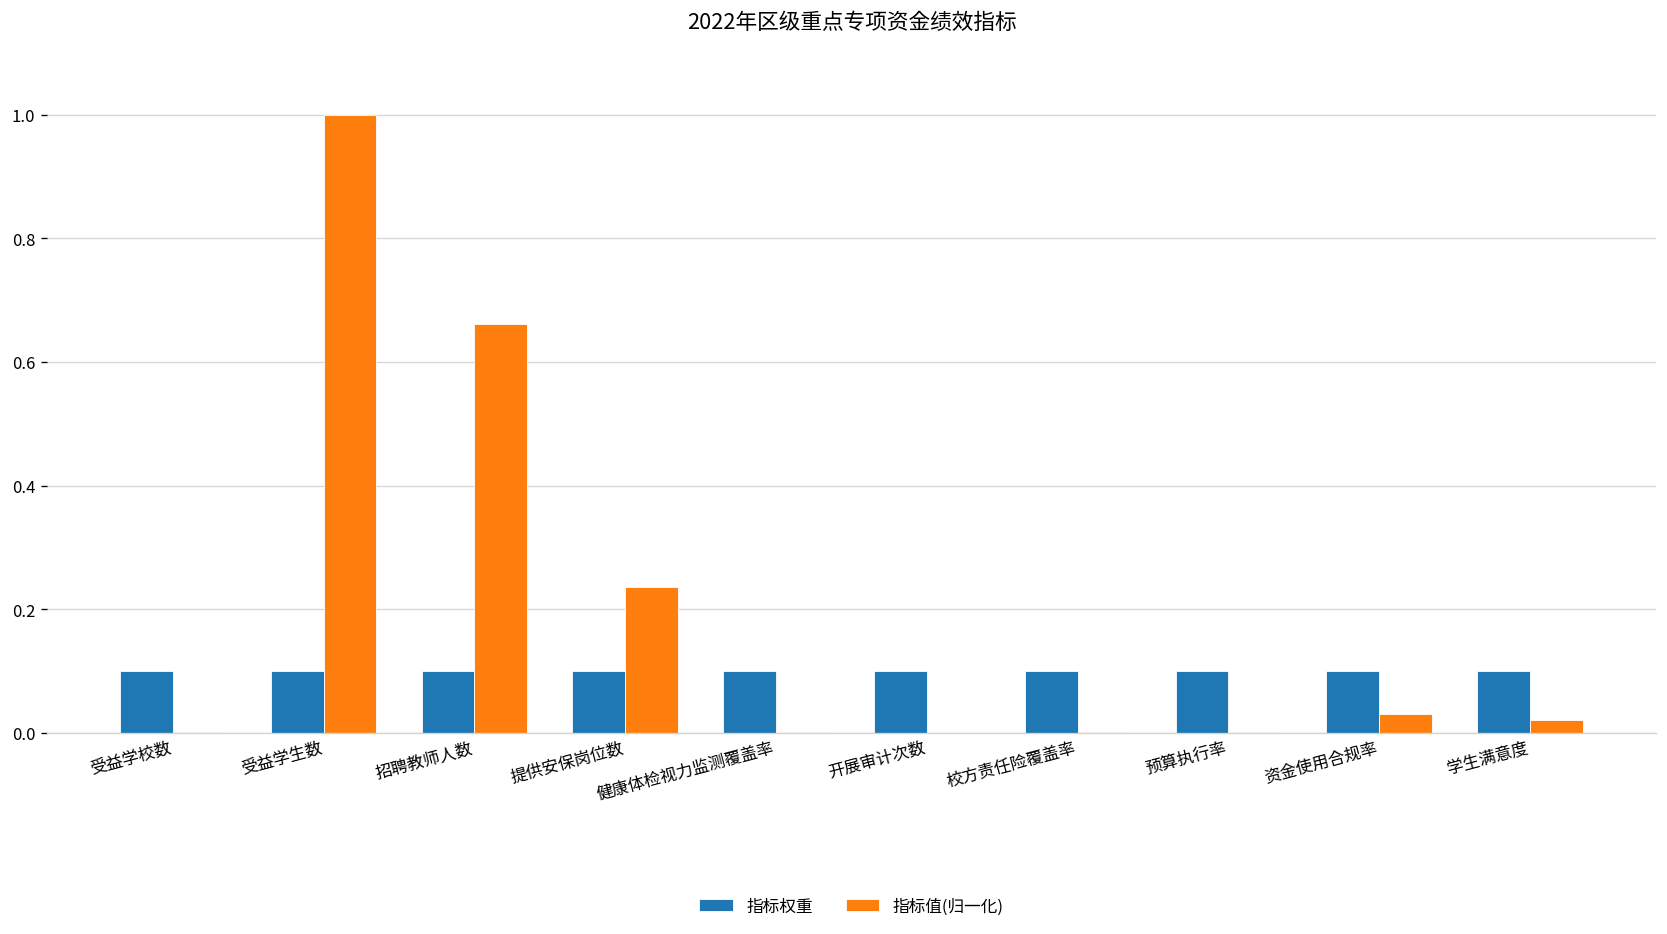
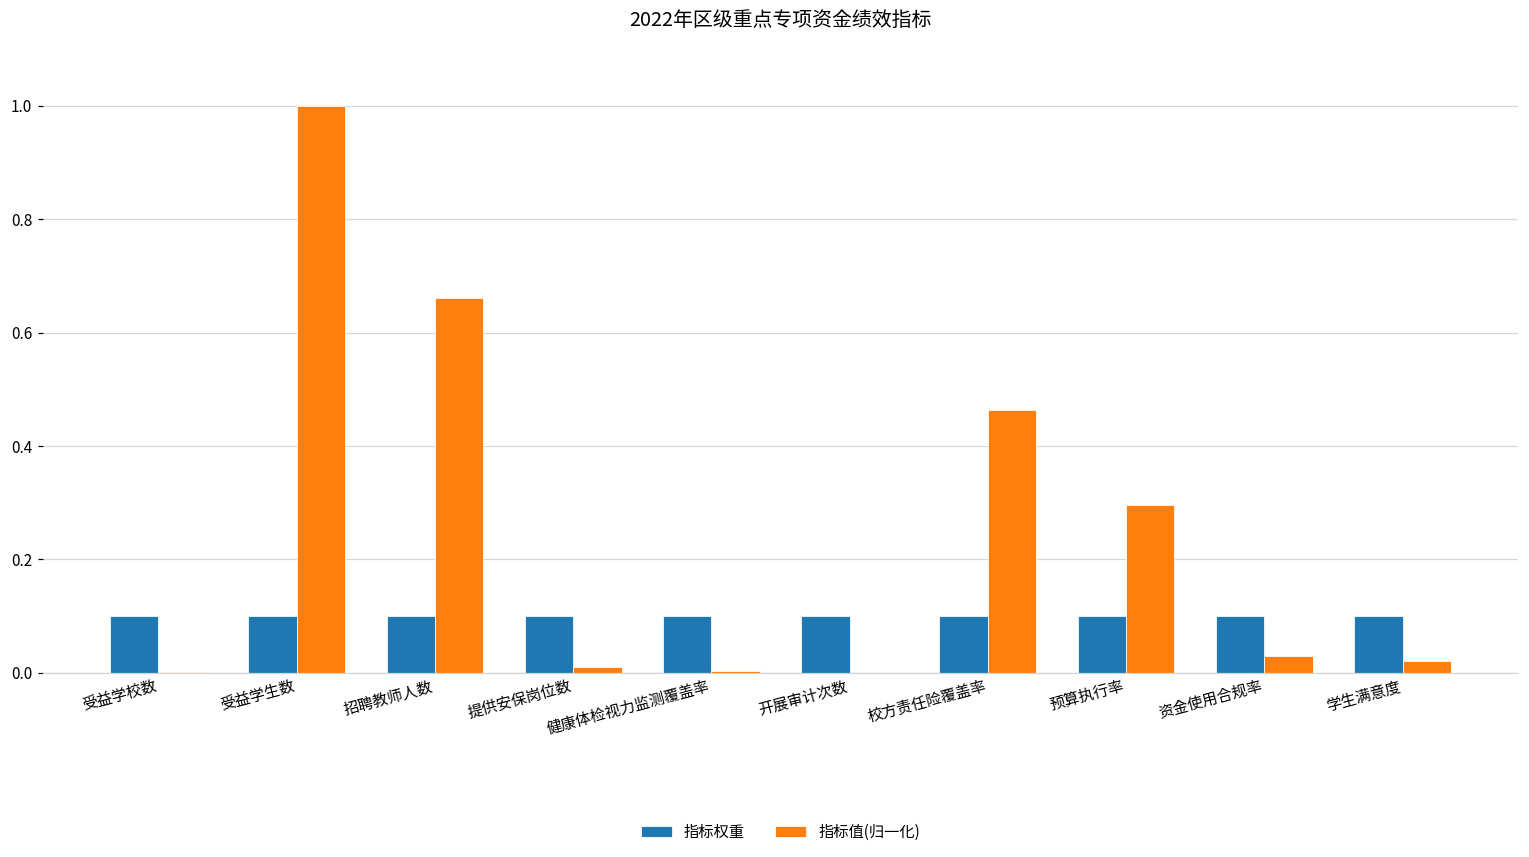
指标值(归一化), 提供安保岗位数: 0.24 -> 0.01
指标值(归一化), 校方责任险覆盖率: 0.00 -> 0.46
指标值(归一化), 预算执行率: 0.00 -> 0.30
